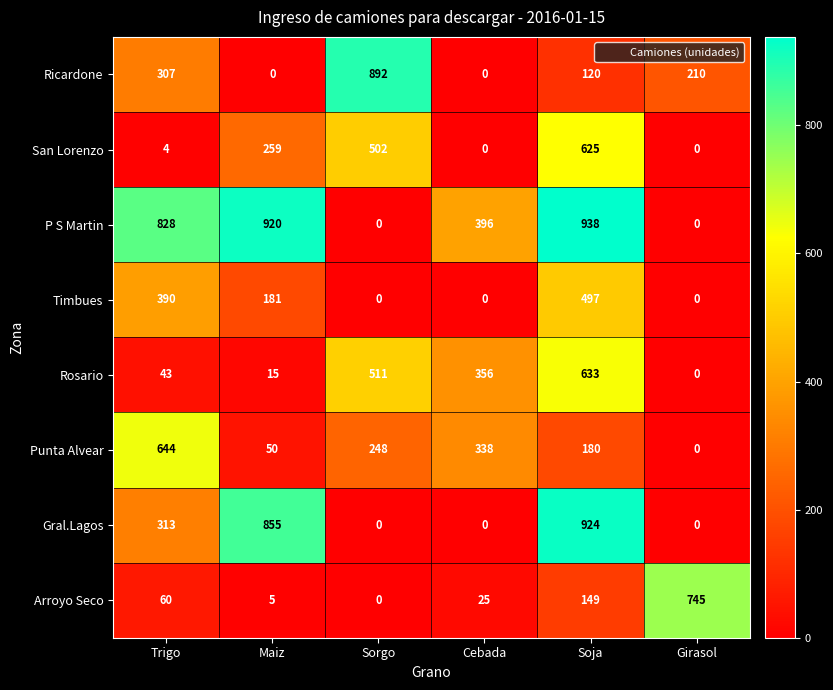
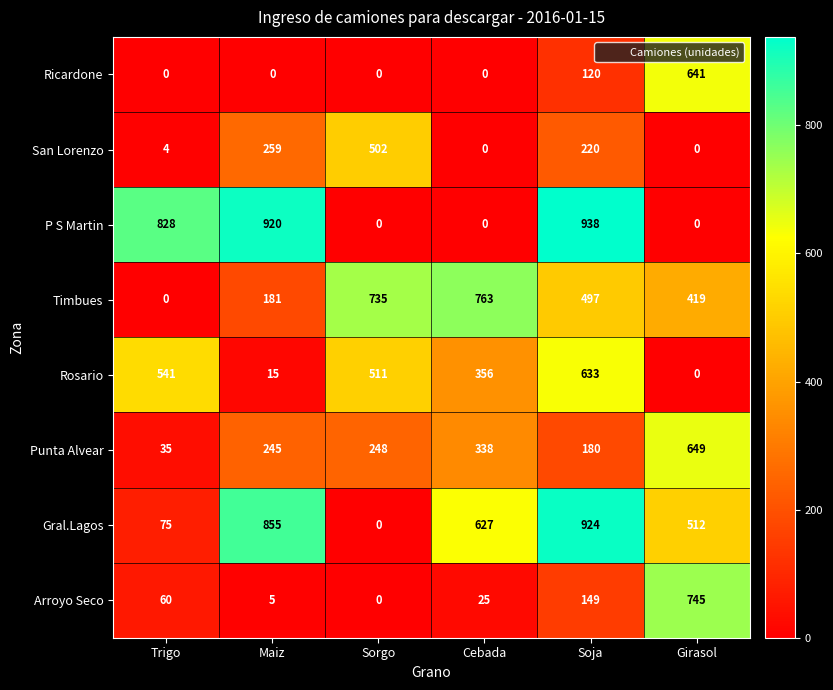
Ricardone, Trigo: 307 -> 0
Ricardone, Sorgo: 892 -> 0
Ricardone, Girasol: 210 -> 641
San Lorenzo, Soja: 625 -> 220
P S Martin, Cebada: 396 -> 0
Timbues, Trigo: 390 -> 0
Timbues, Sorgo: 0 -> 735
Timbues, Cebada: 0 -> 763
Timbues, Girasol: 0 -> 419
Rosario, Trigo: 43 -> 541
Punta Alvear, Trigo: 644 -> 35
Punta Alvear, Maiz: 50 -> 245
Punta Alvear, Girasol: 0 -> 649
Gral.Lagos, Trigo: 313 -> 75
Gral.Lagos, Cebada: 0 -> 627
Gral.Lagos, Girasol: 0 -> 512
